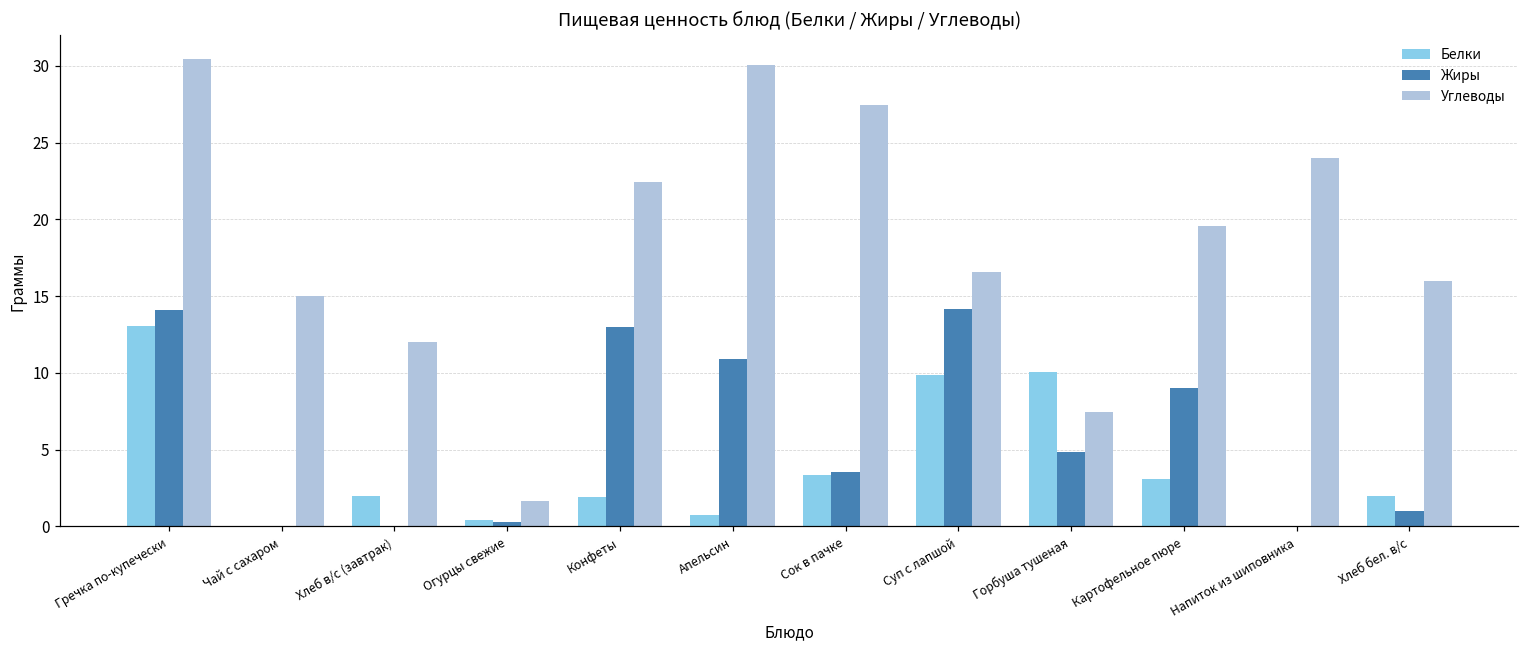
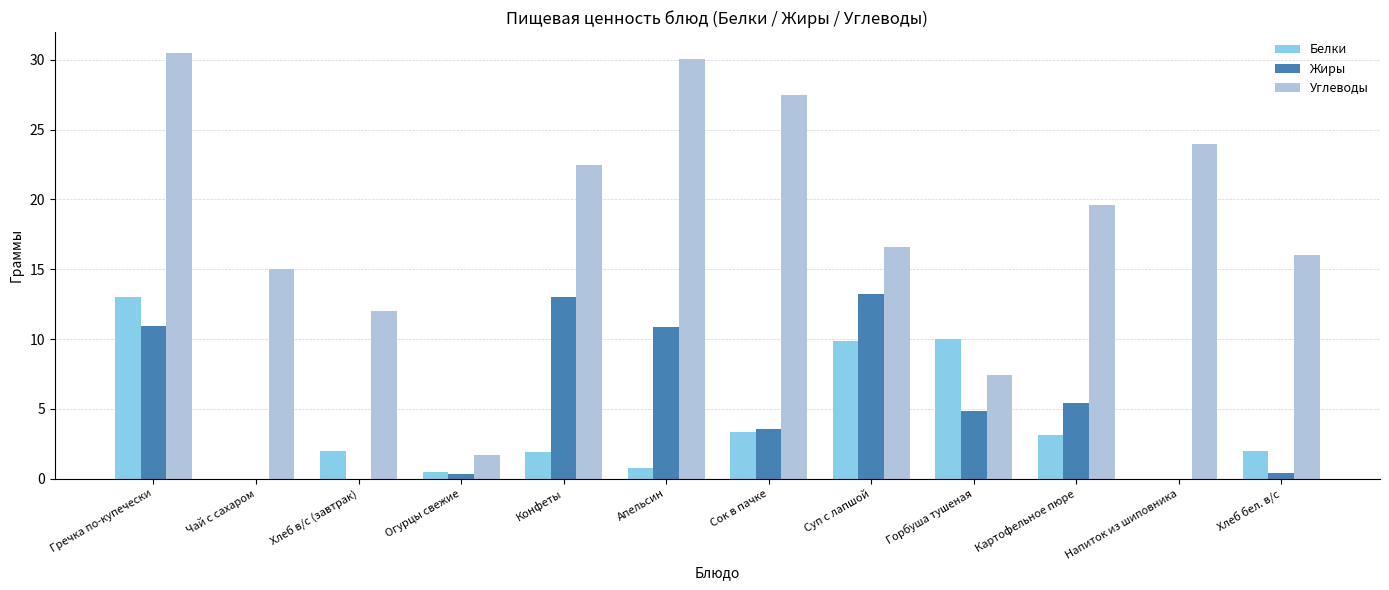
Жиры, Гречка по-купечески: 14.1 -> 11.0
Жиры, Суп с лапшой: 14.1 -> 13.2
Жиры, Картофельное пюре: 9.0 -> 5.4
Жиры, Хлеб бел. в/с: 1.0 -> 0.4
